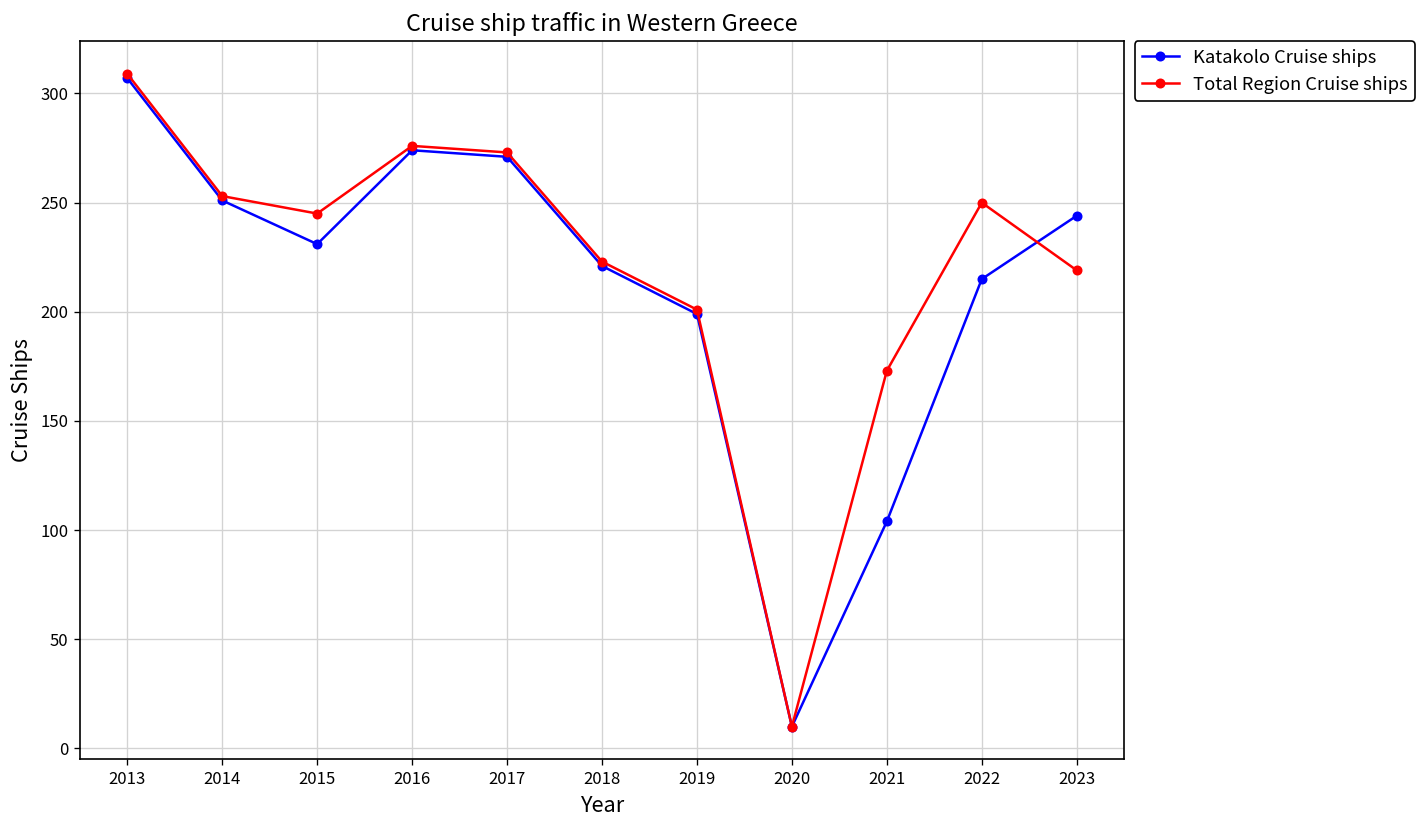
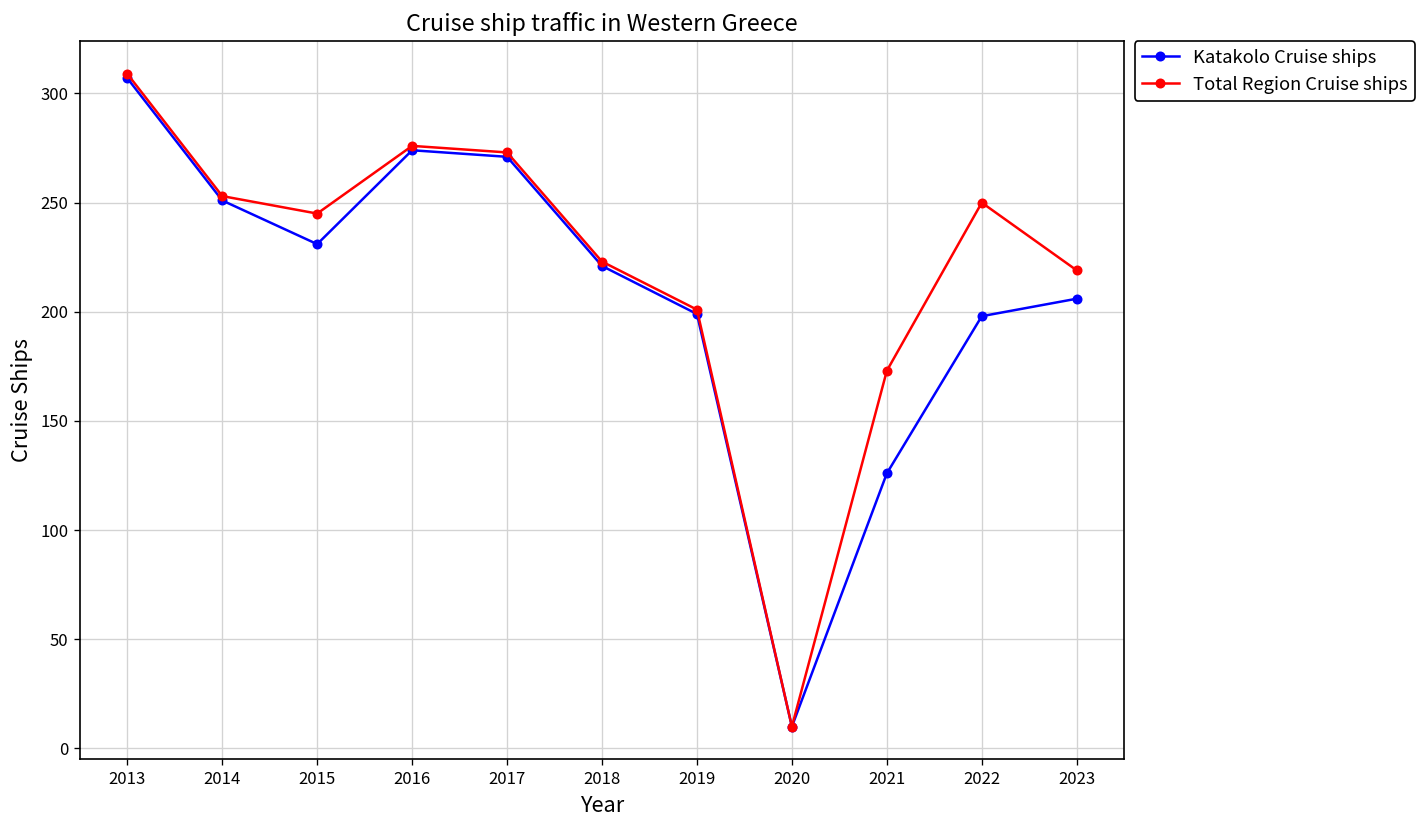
Katakolo Cruise ships, 2021: 104 -> 126
Katakolo Cruise ships, 2022: 215 -> 198
Katakolo Cruise ships, 2023: 244 -> 206
